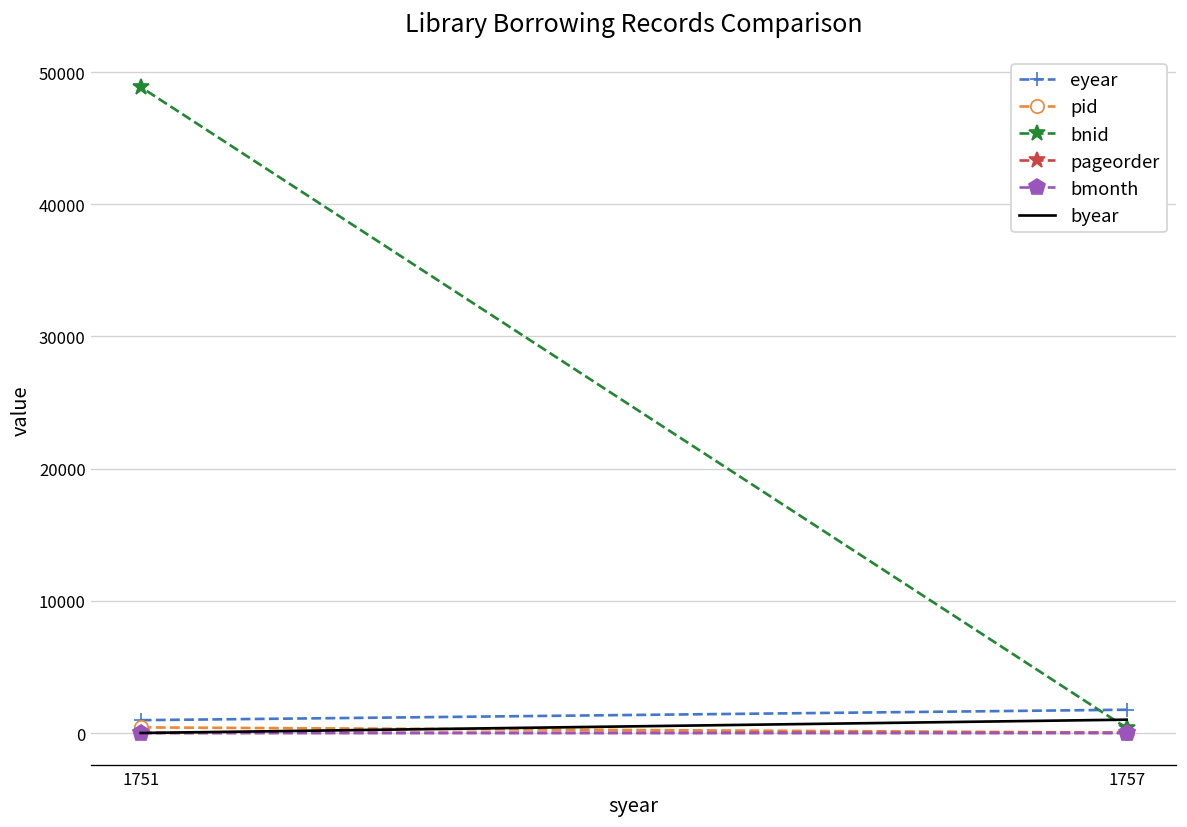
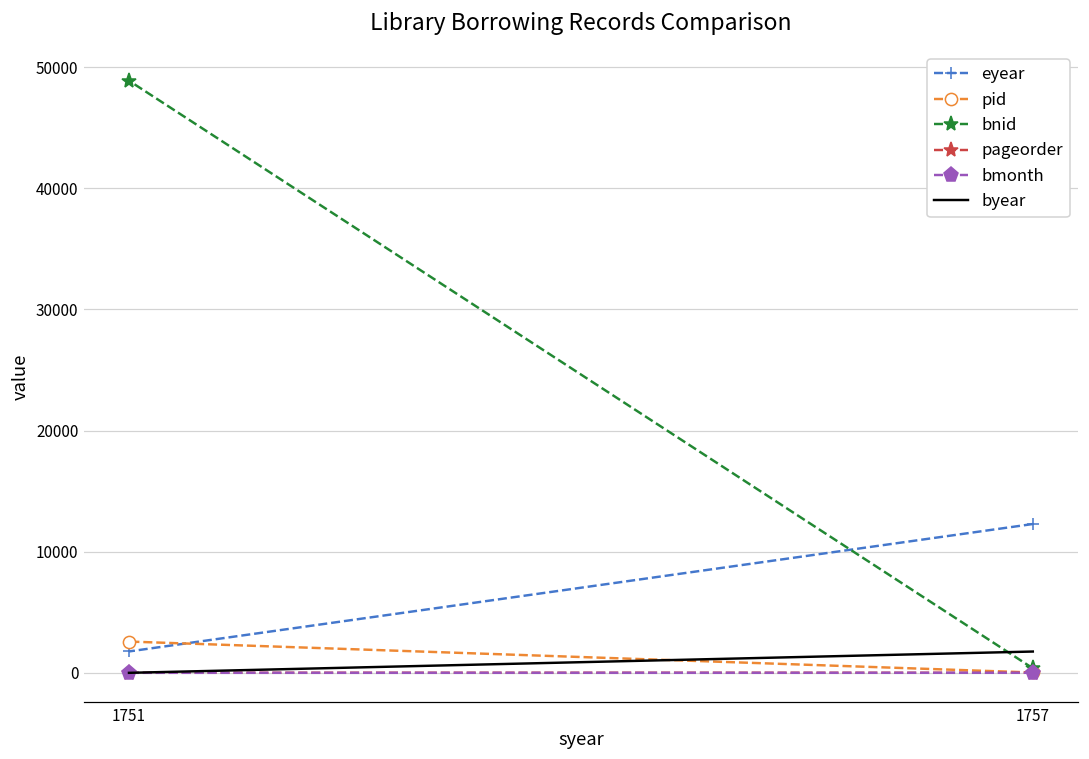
eyear, 1751: 1000 -> 1800
pid, 1751: 400 -> 2600
eyear, 1757: 1800 -> 12300
byear, 1757: 1000 -> 1800
